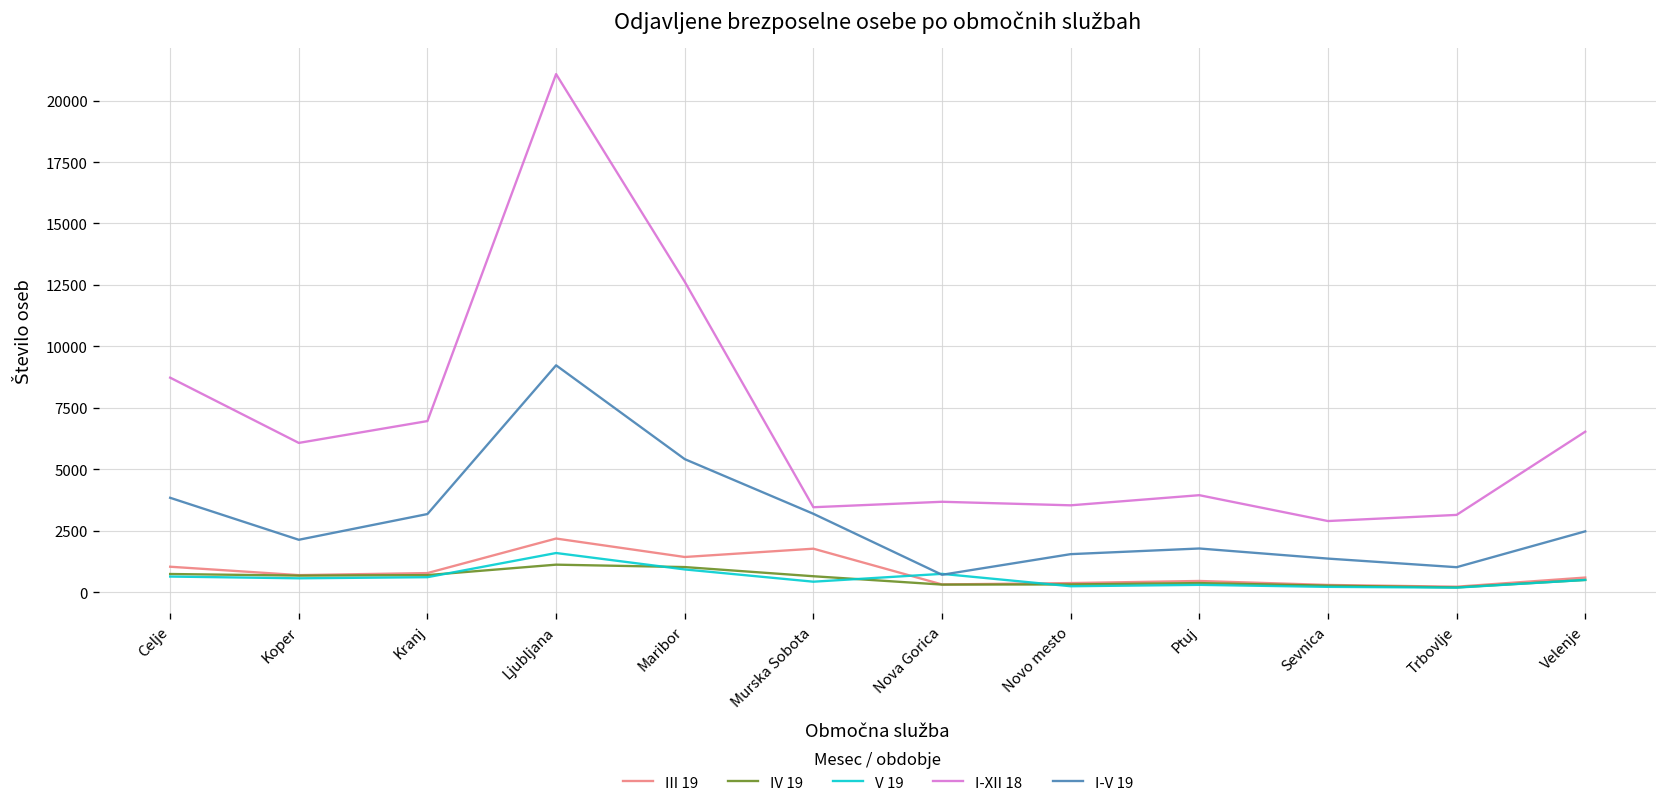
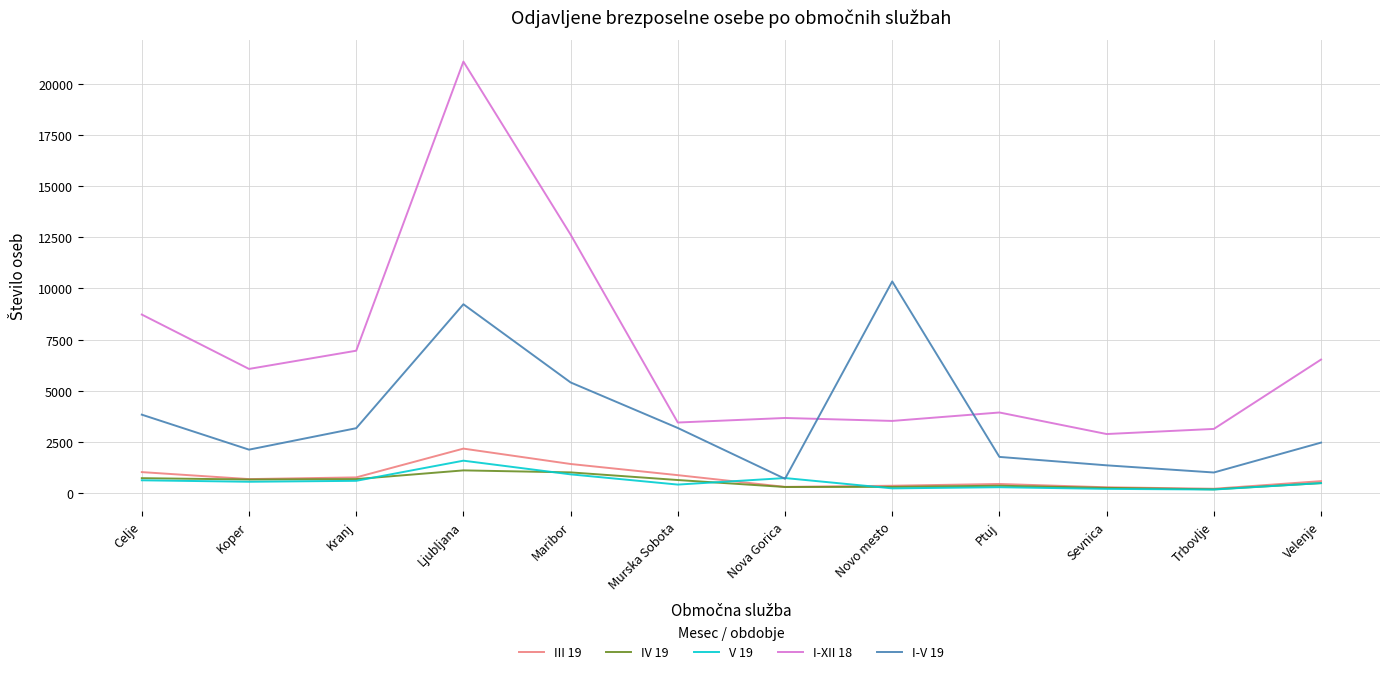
III 19, Murska Sobota: 1800 -> 900
I-V 19, Novo mesto: 1500 -> 10300
